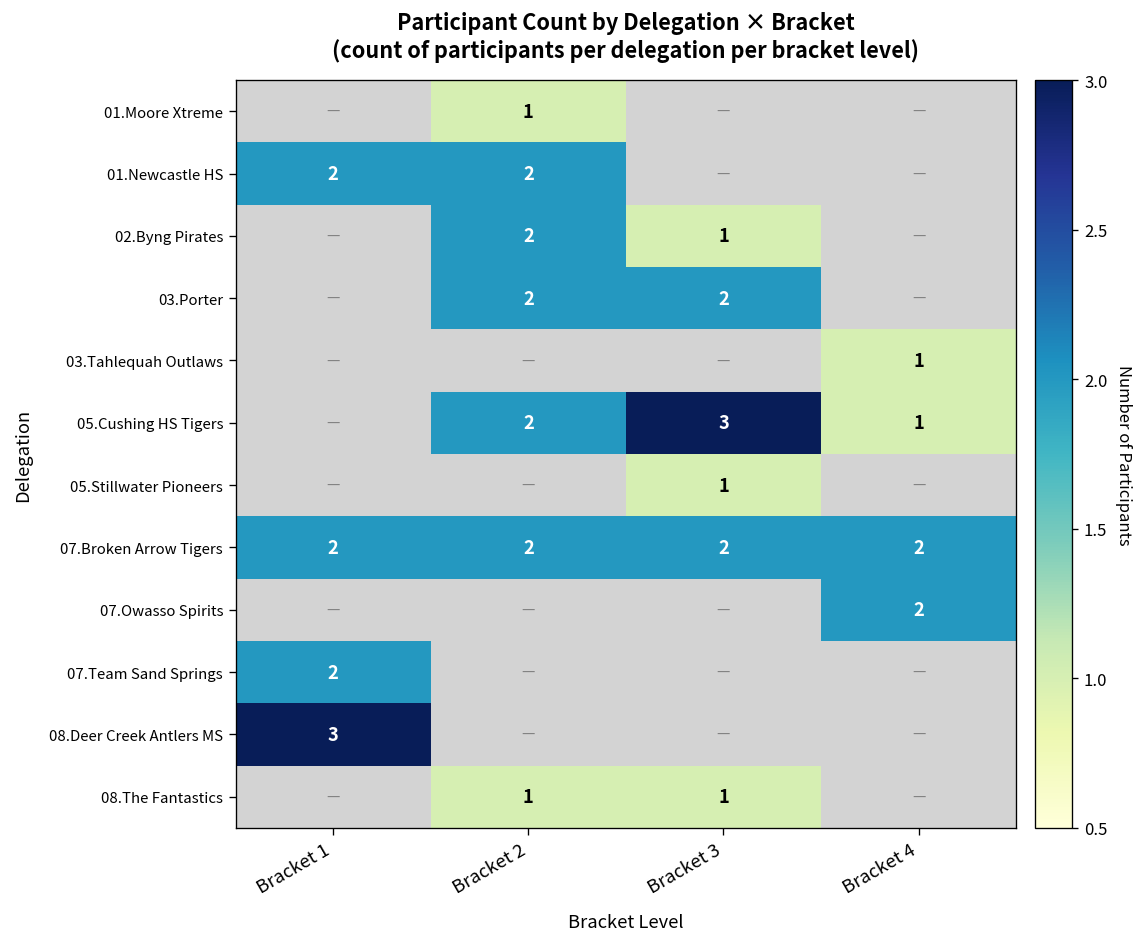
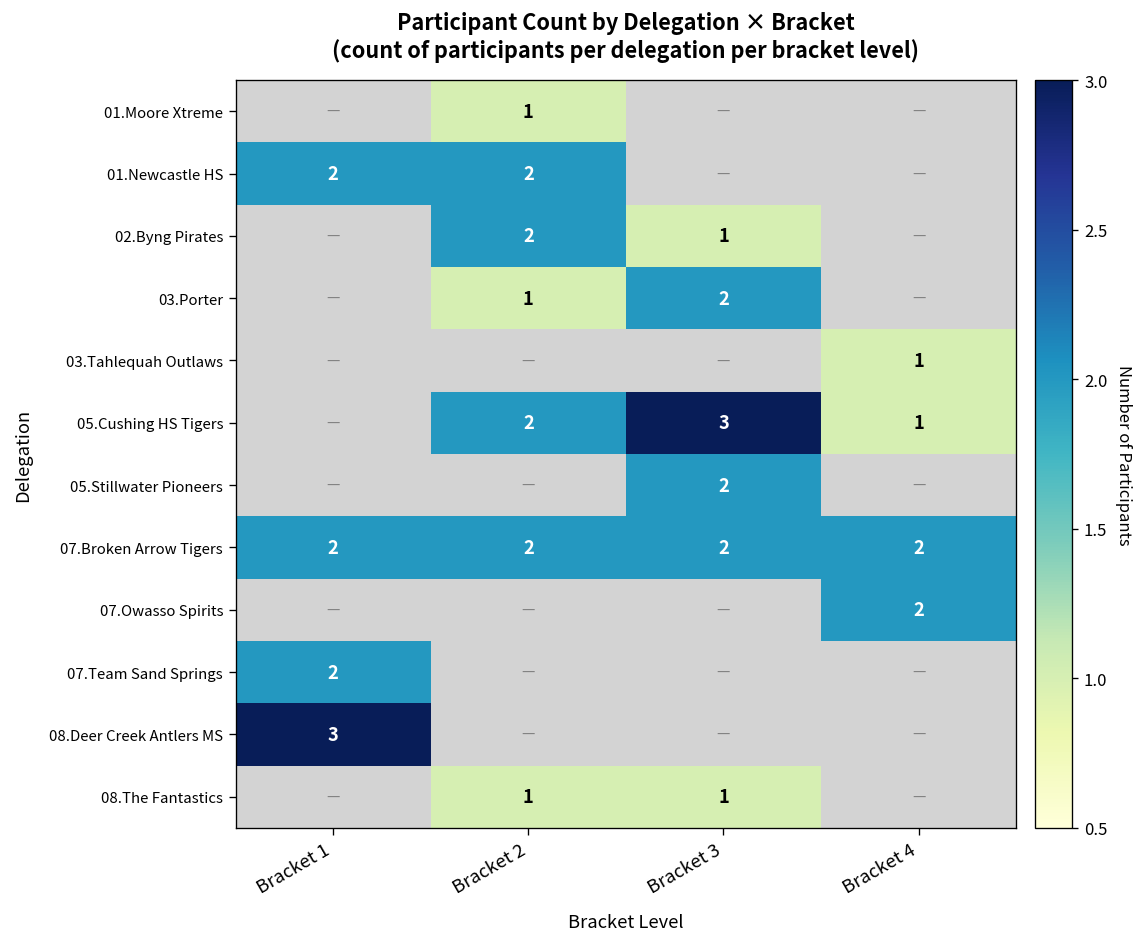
03.Porter, Bracket 2: 2 -> 1
05.Stillwater Pioneers, Bracket 3: 1 -> 2
